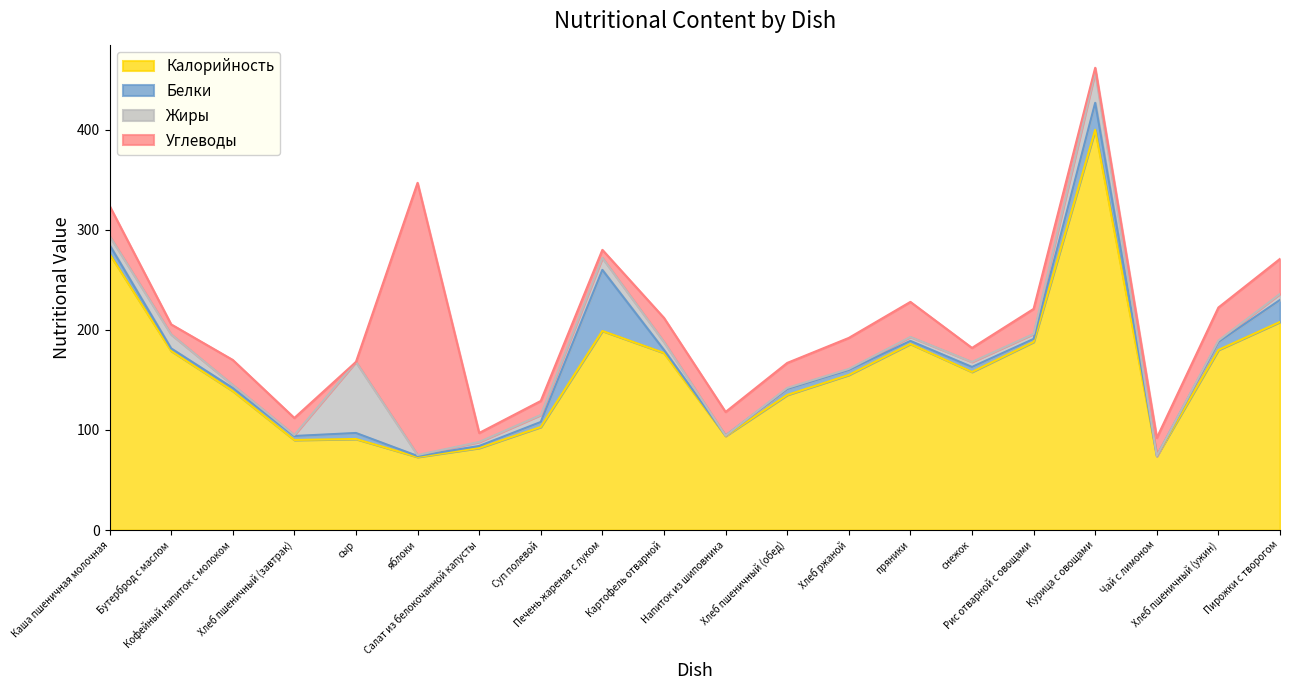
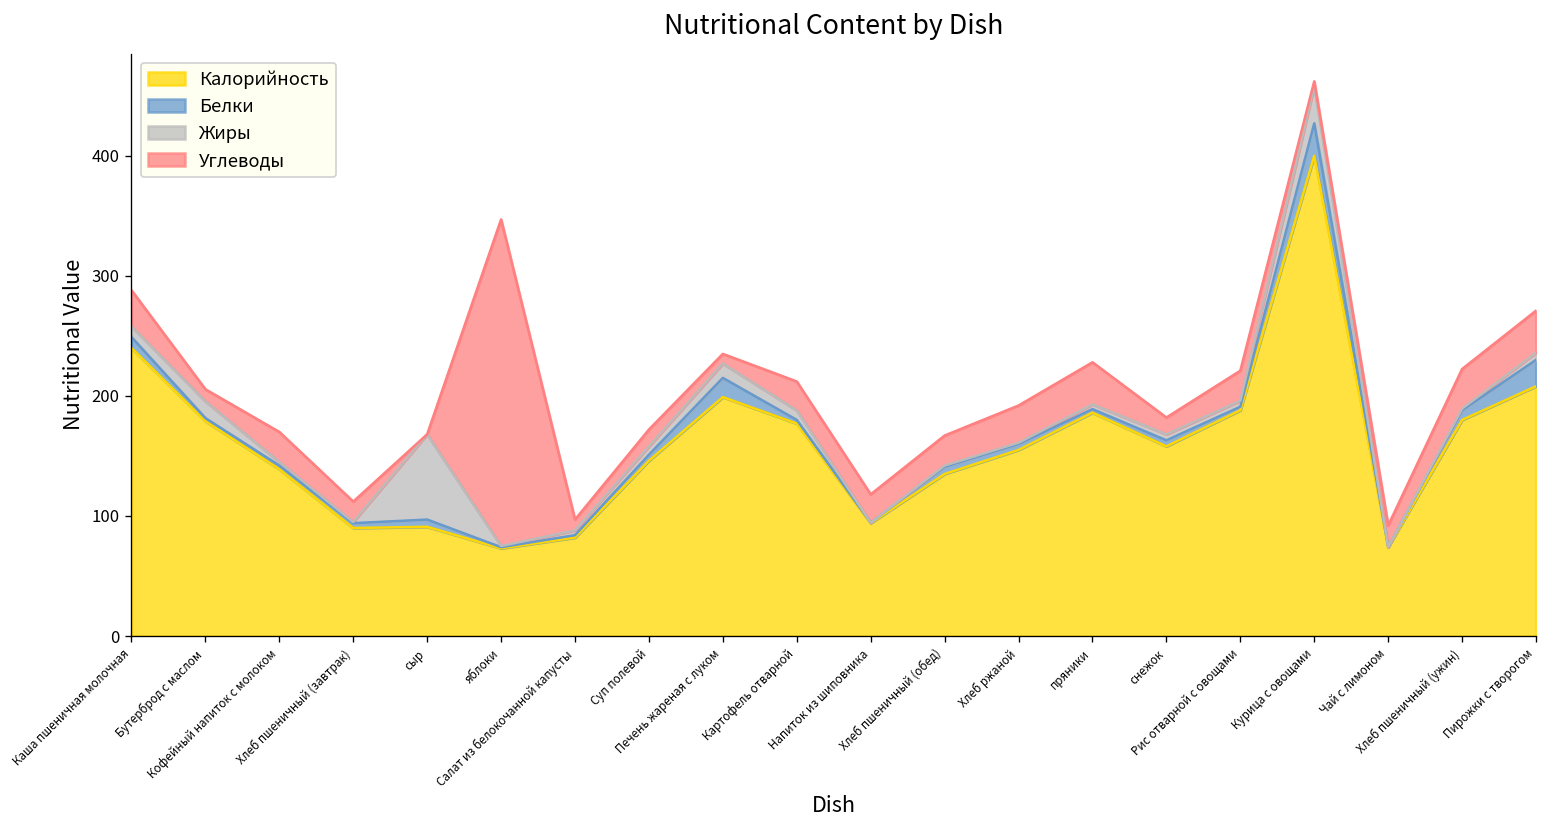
Калорийность, Каша пшеничная молочная: 276 -> 240
Калорийность, Суп полевой: 103 -> 146
Белки, Печень жареная с луком: 61 -> 16
